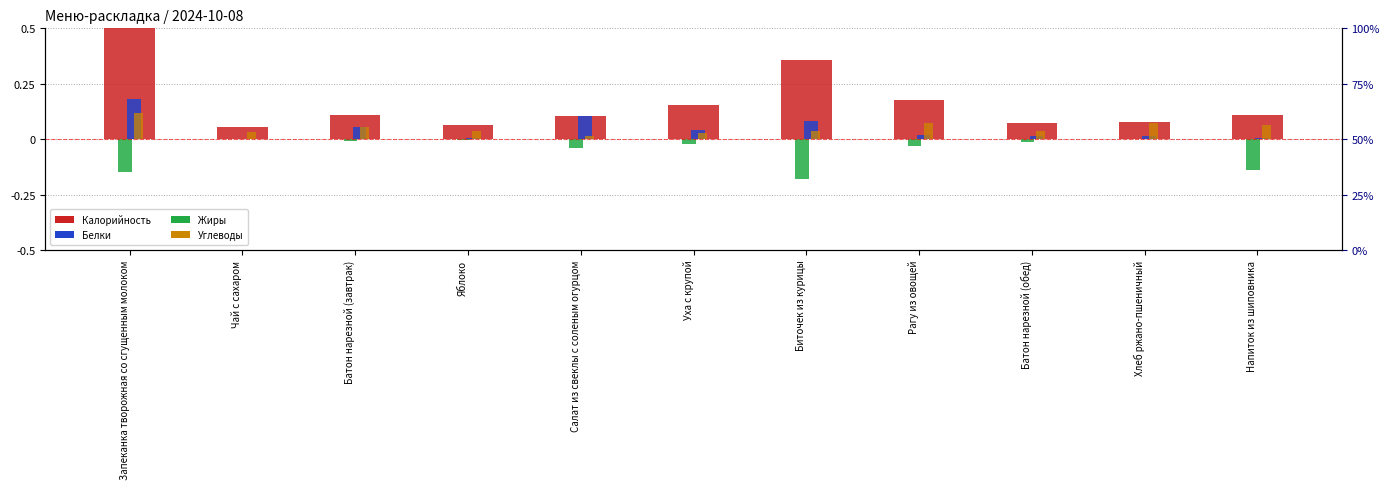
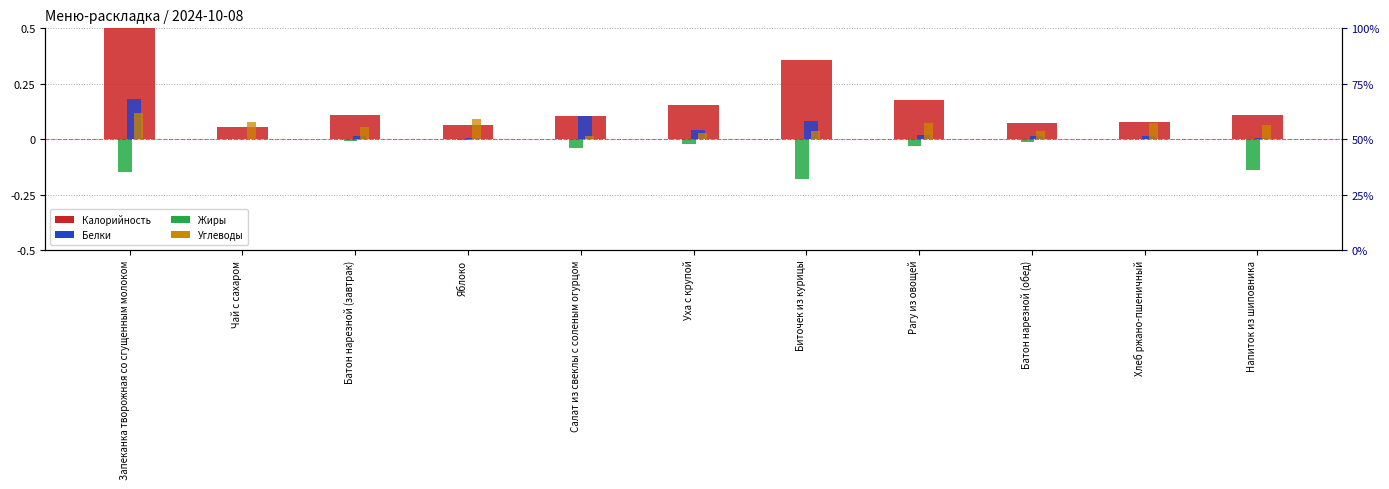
Углеводы, Чай с сахаром: 0.03 -> 0.08
Белки, Батон нарезной (завтрак): 0.06 -> 0.02
Углеводы, Яблоко: 0.03 -> 0.09
